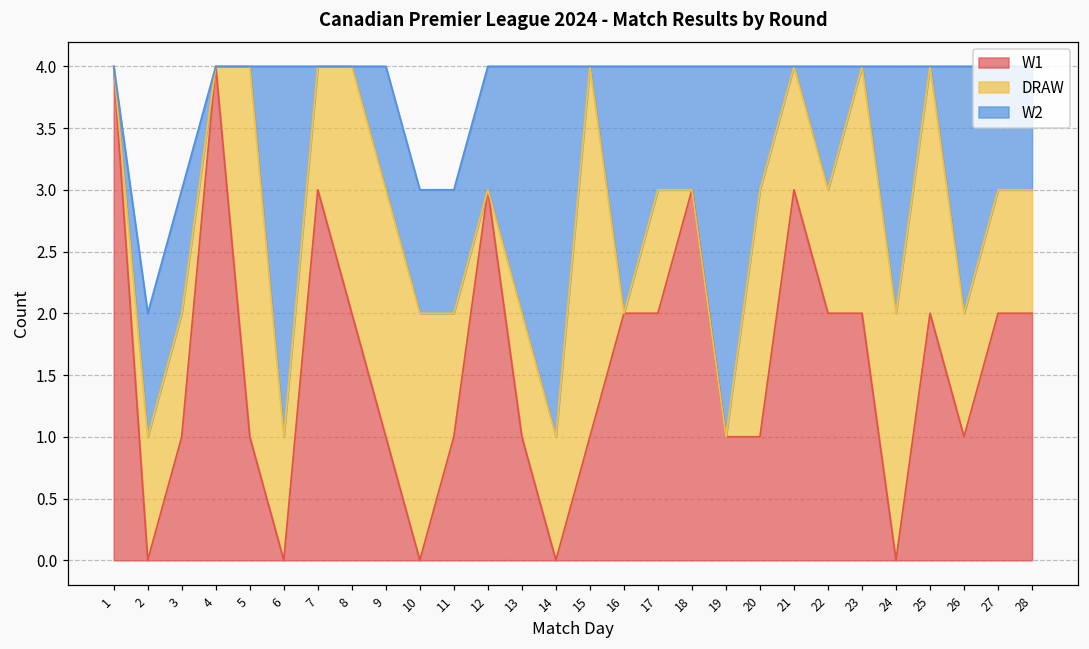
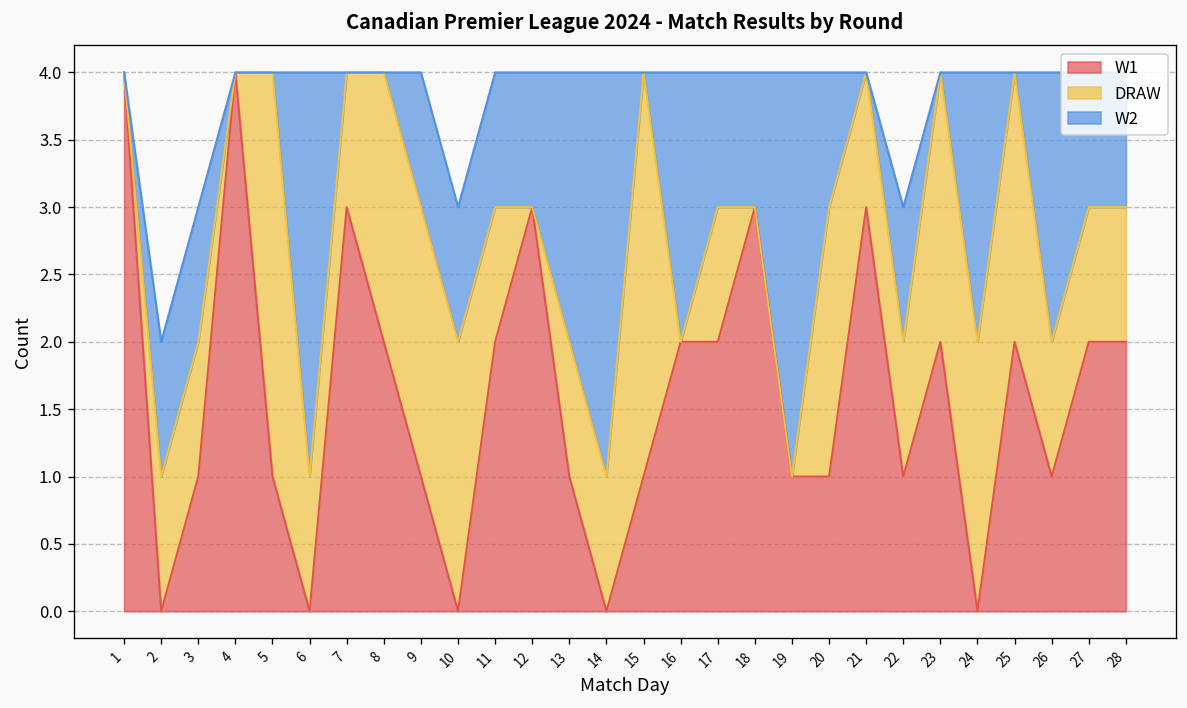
W1, 11: 1 -> 2
W1, 22: 2 -> 1
